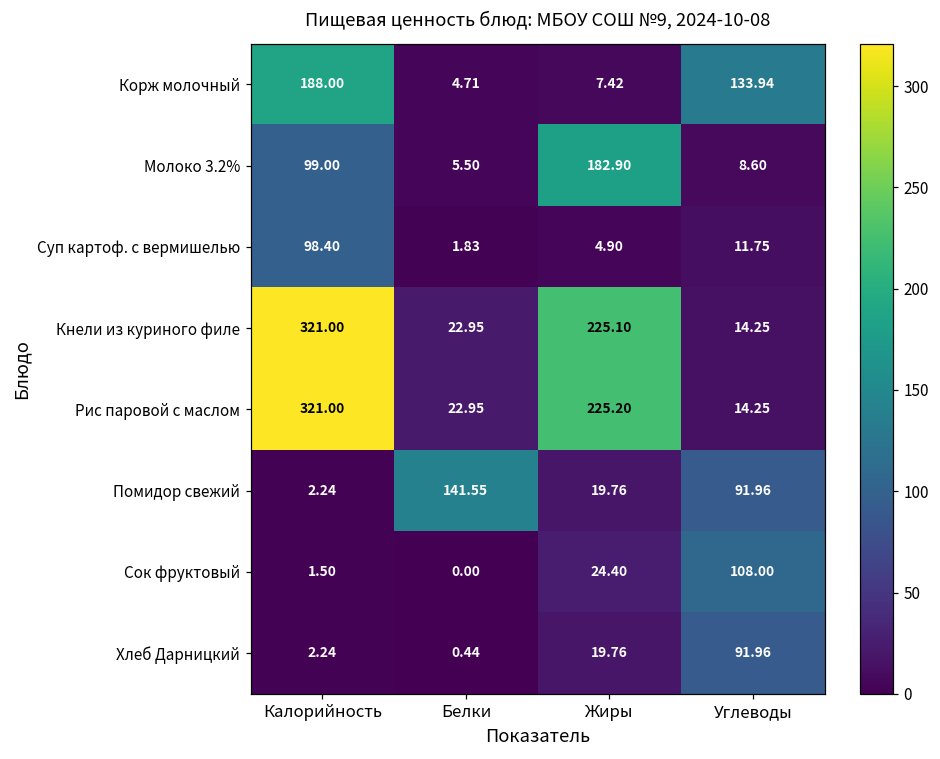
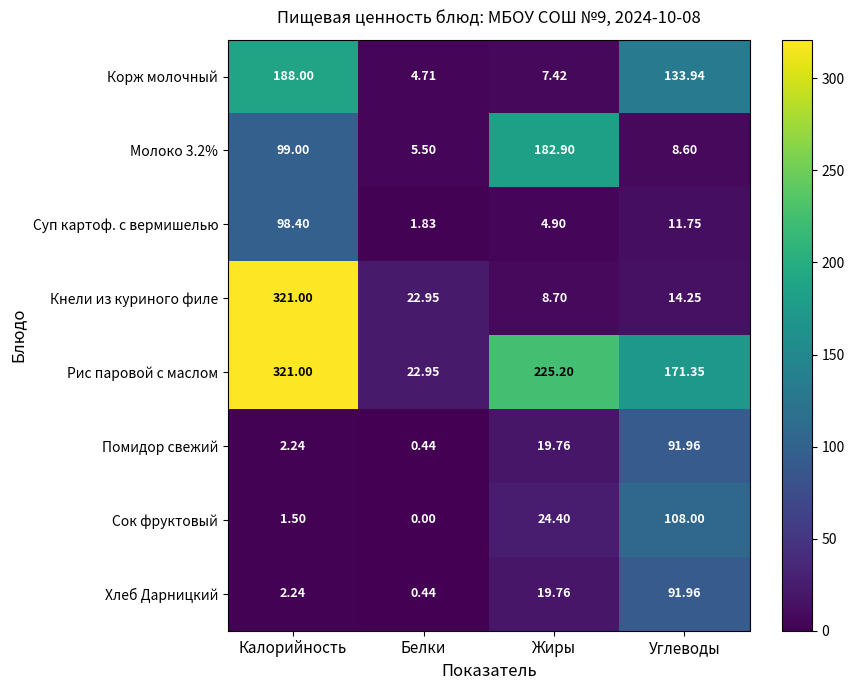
Кнели из куриного филе, Жиры: 225.10 -> 8.70
Рис паровой с маслом, Углеводы: 14.25 -> 171.35
Помидор свежий, Белки: 141.55 -> 0.44
